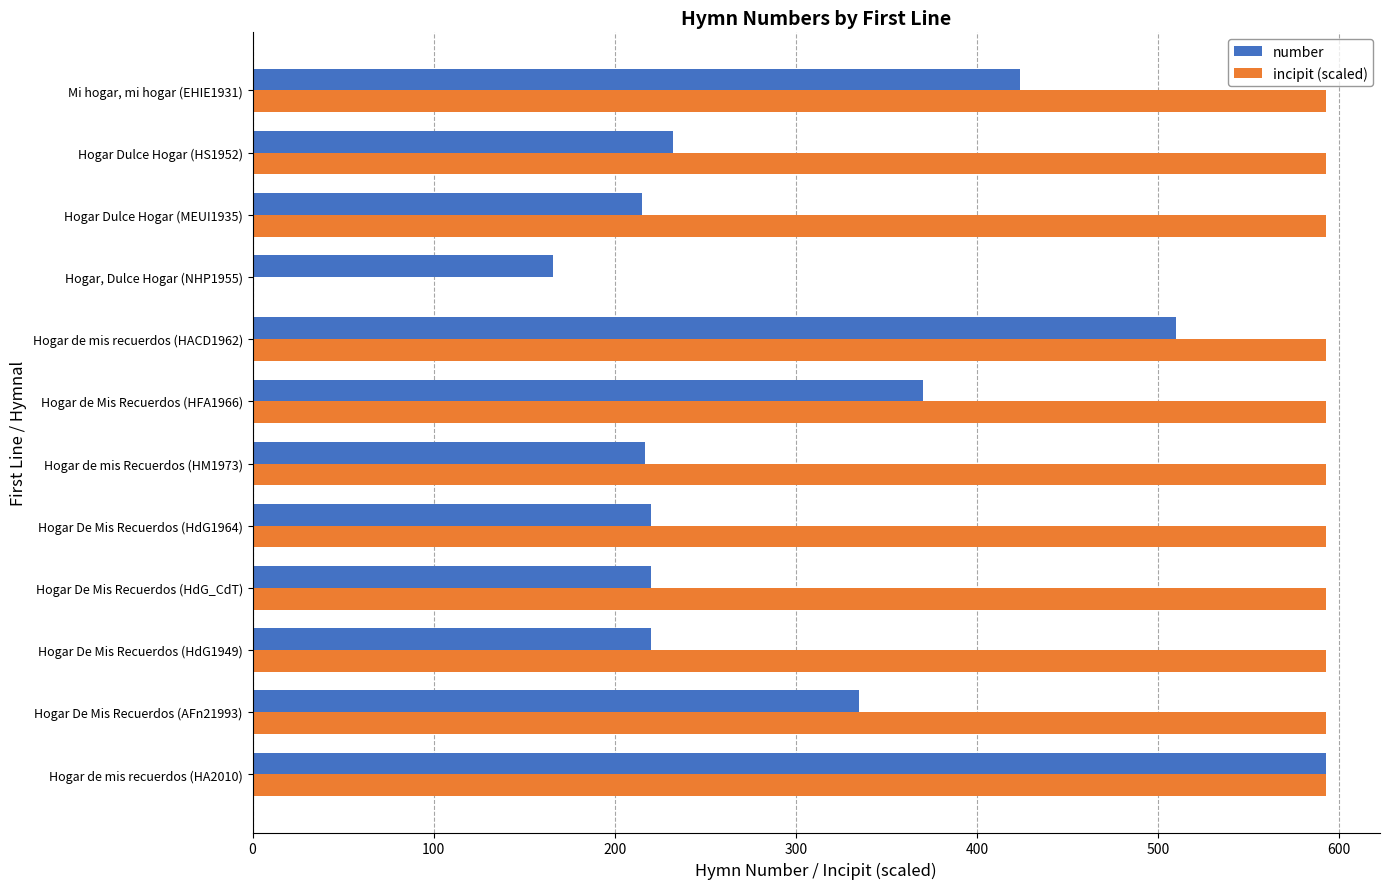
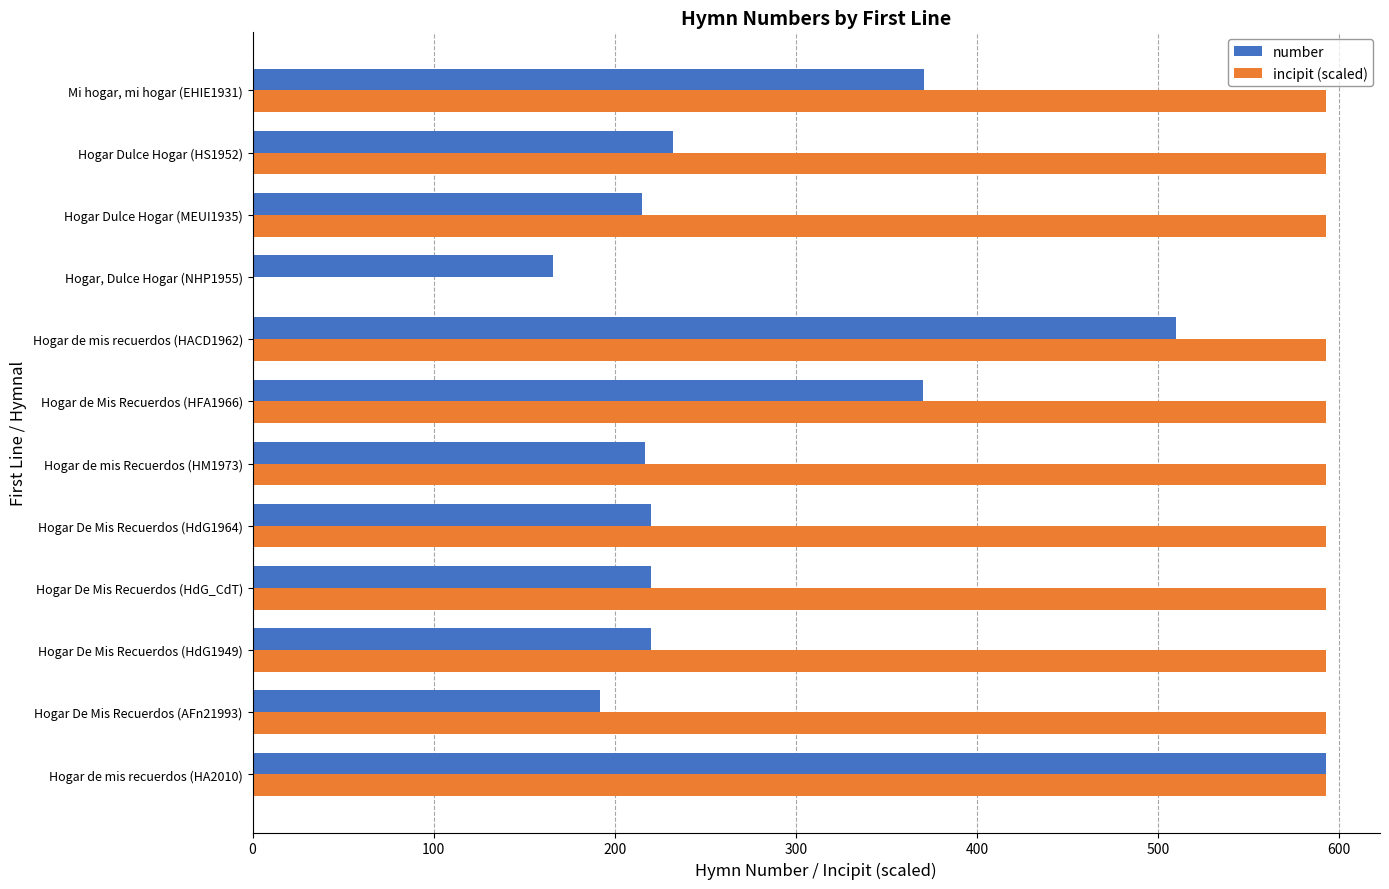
number, Mi hogar, mi hogar (EHIE1931): 424 -> 371
number, Hogar De Mis Recuerdos (AFn21993): 335 -> 192
